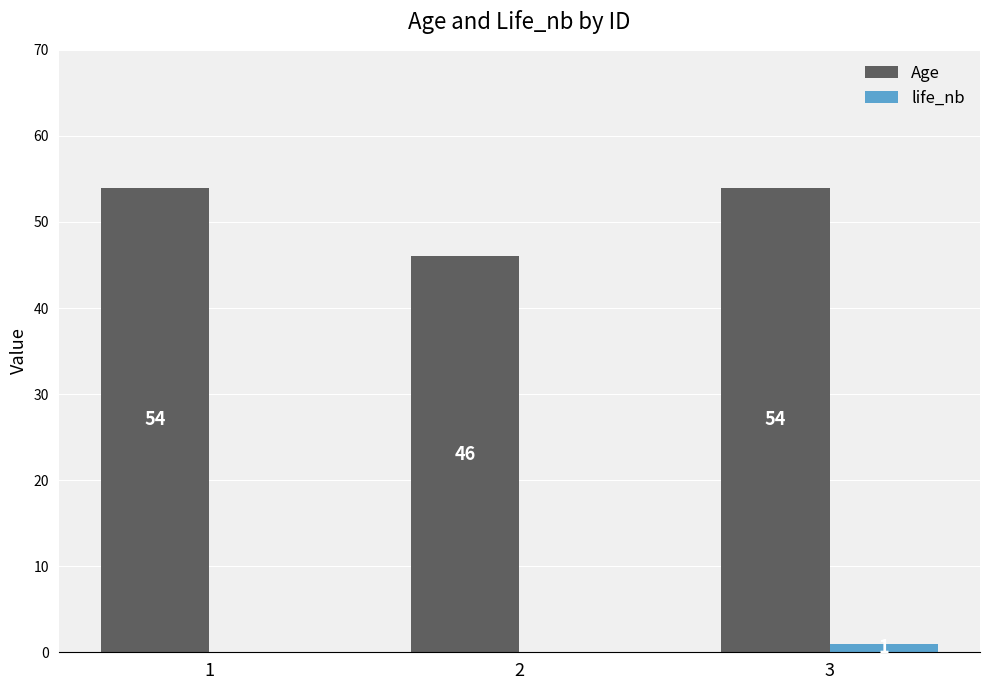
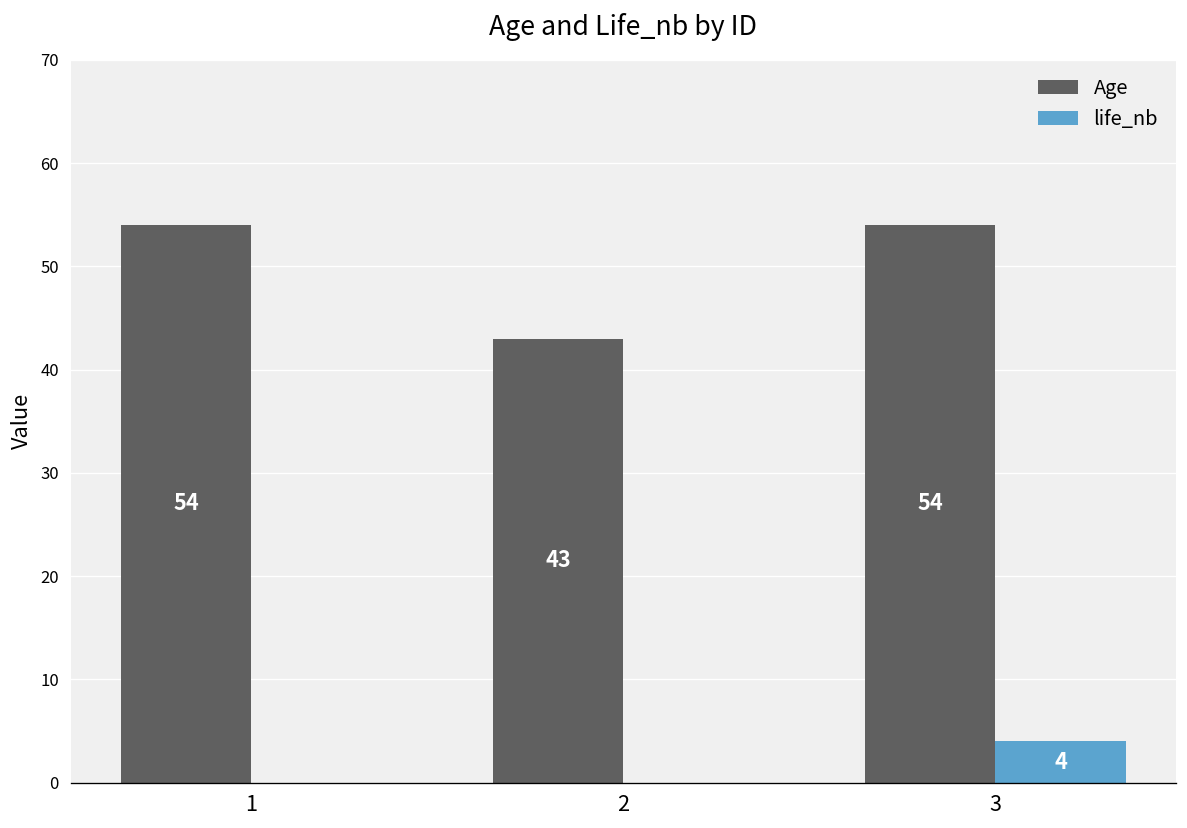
Age, 2: 46 -> 43
life_nb, 3: 1 -> 4
